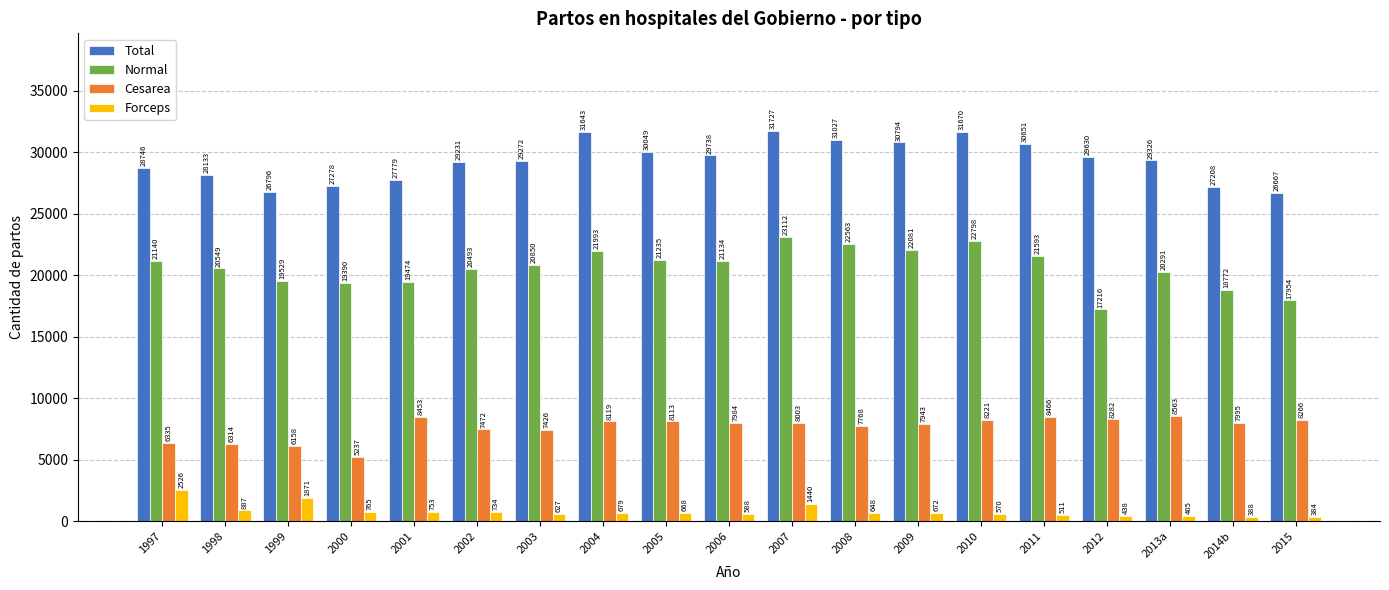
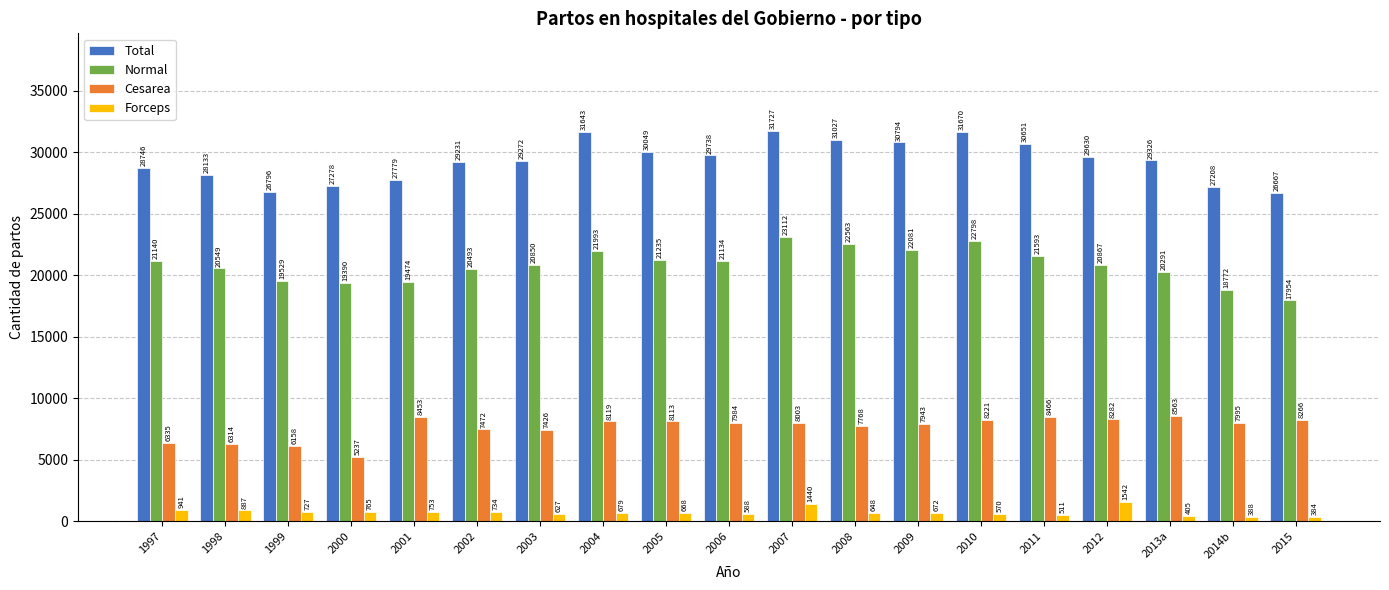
Forceps, 1997: 2526 -> 941
Forceps, 1999: 1871 -> 727
Normal, 2012: 17216 -> 20867
Forceps, 2012: 438 -> 1542
